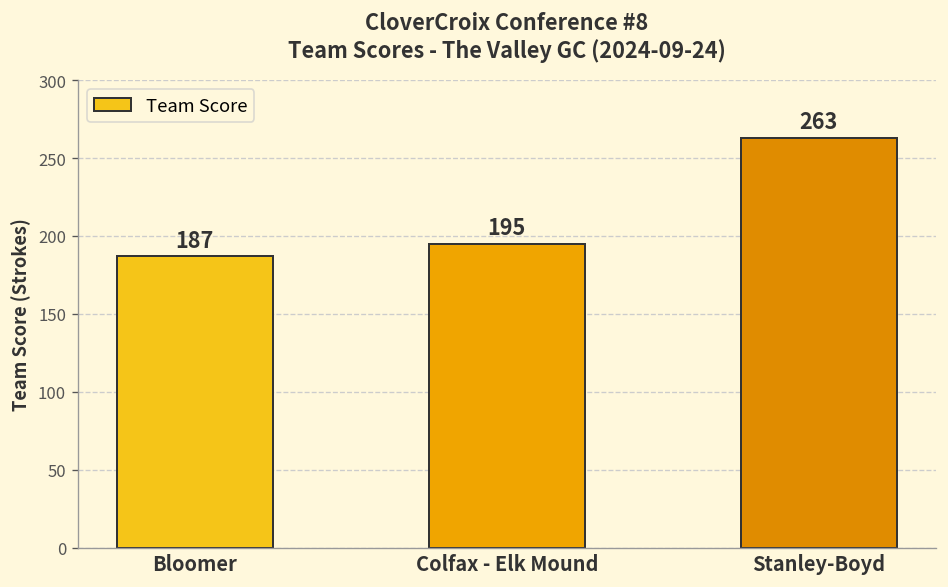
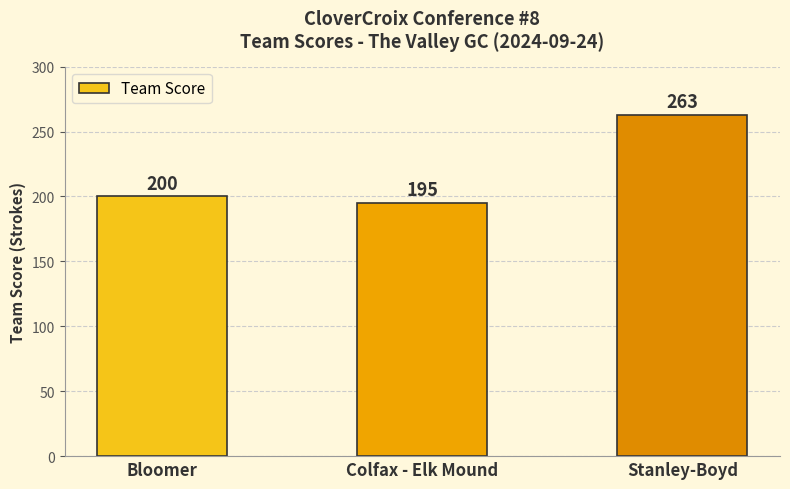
Bloomer: 187 -> 200
